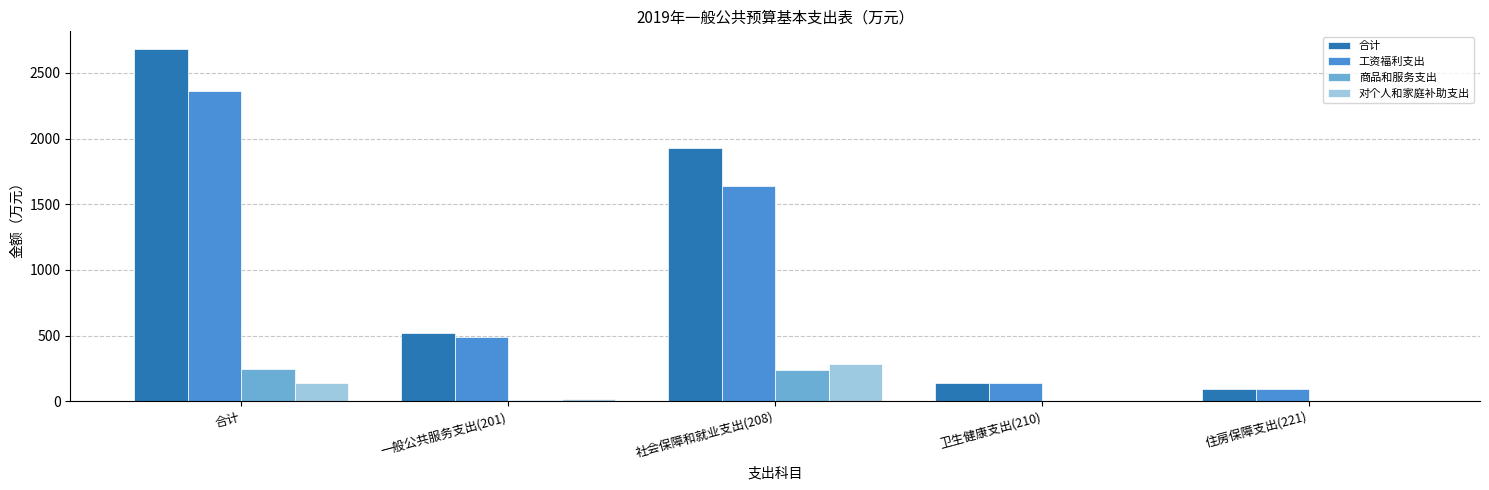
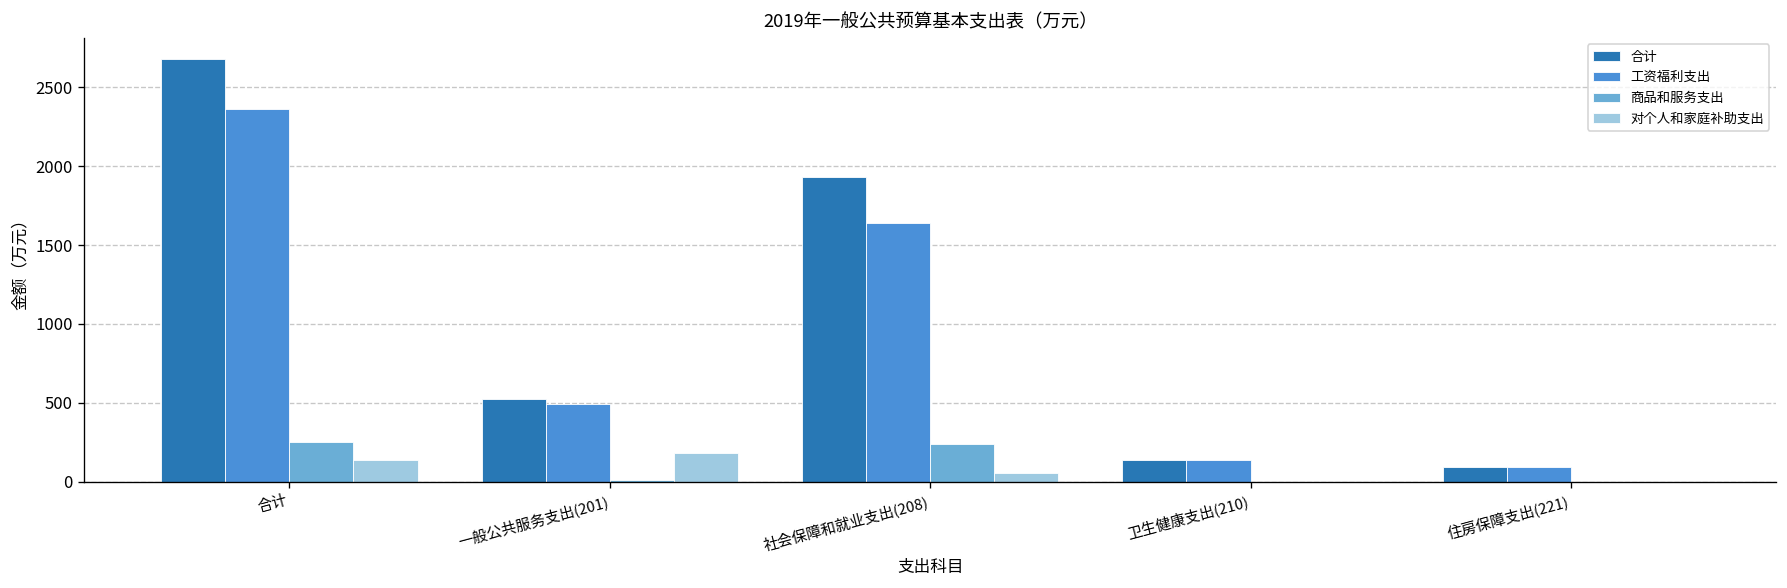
对个人和家庭补助支出, 一般公共服务支出(201): 20 -> 180
对个人和家庭补助支出, 社会保障和就业支出(208): 290 -> 50
